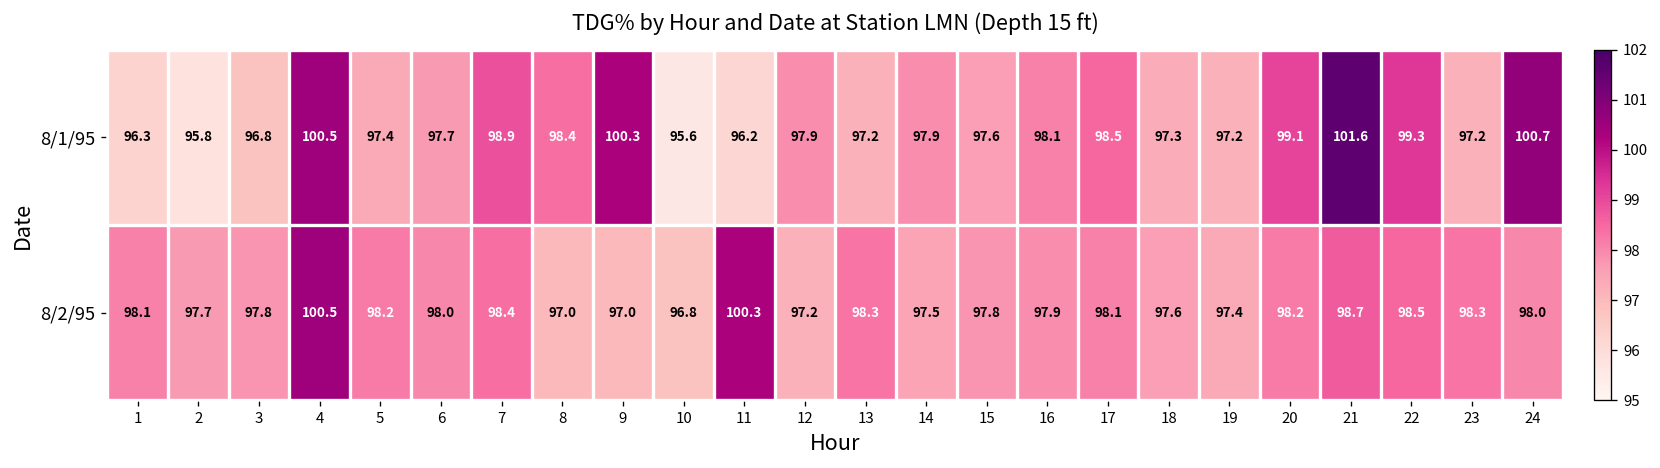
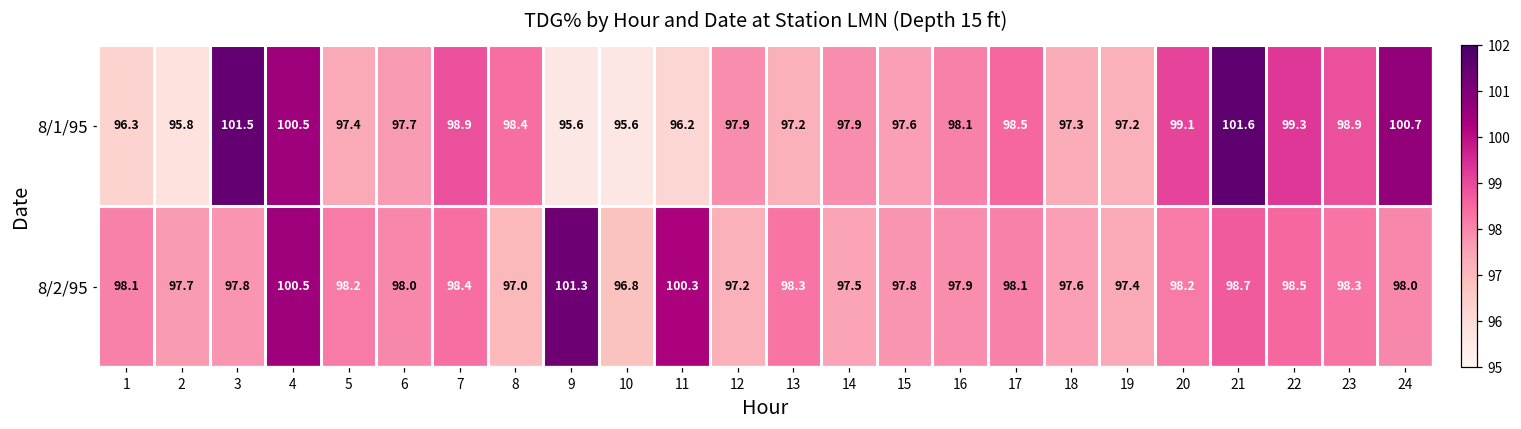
8/1/95, 3: 96.8 -> 101.5
8/1/95, 9: 100.3 -> 95.6
8/1/95, 23: 97.2 -> 98.9
8/2/95, 9: 97.0 -> 101.3
